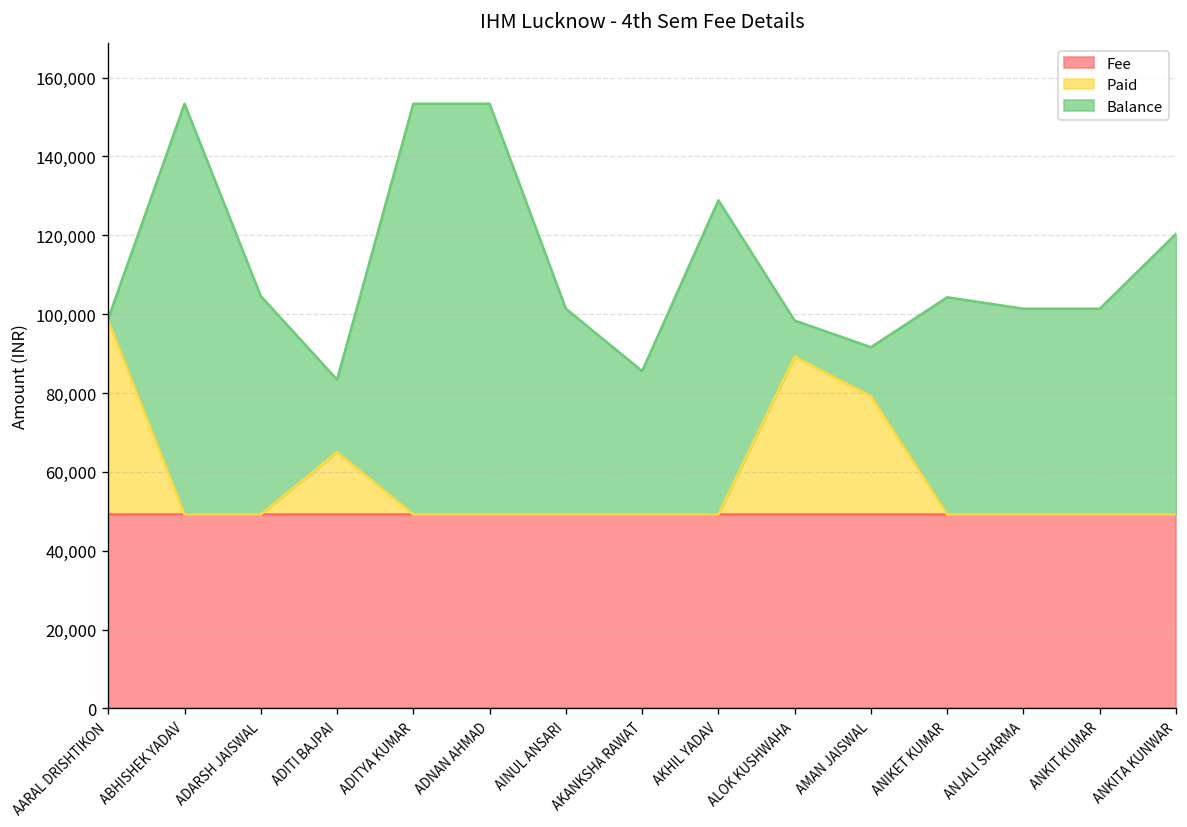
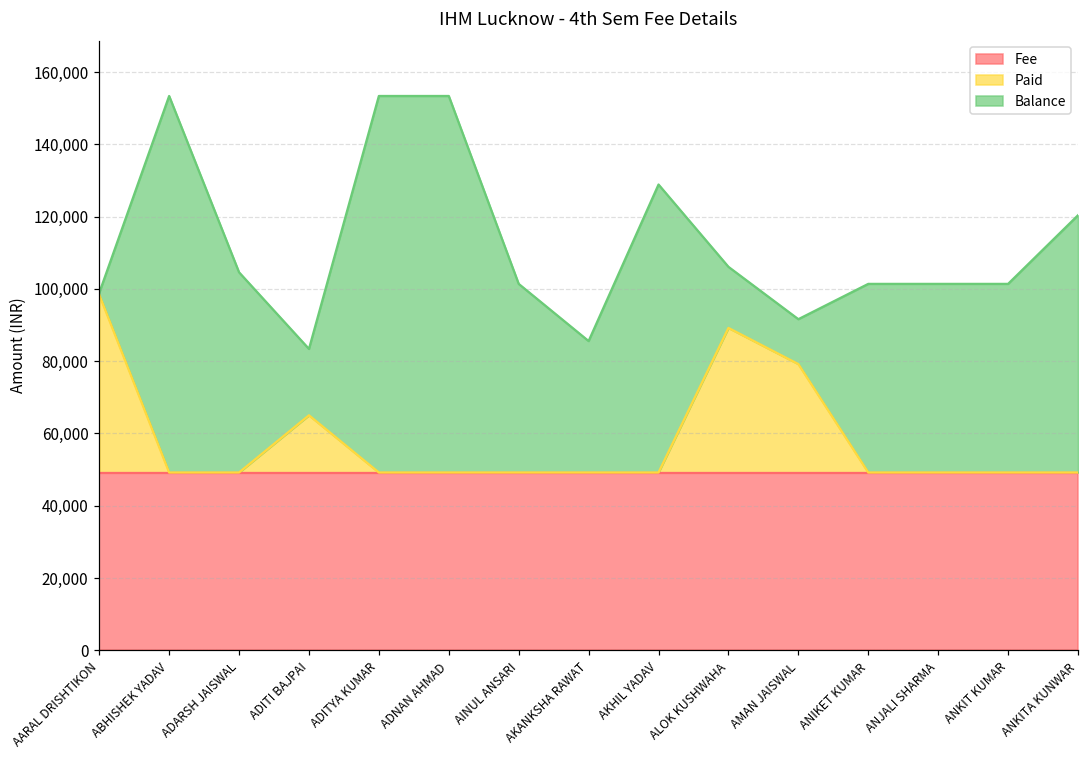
Balance, ALOK KUSHWAHA: 9,000 -> 17,000
Balance, ANIKET KUMAR: 55,000 -> 52,000
